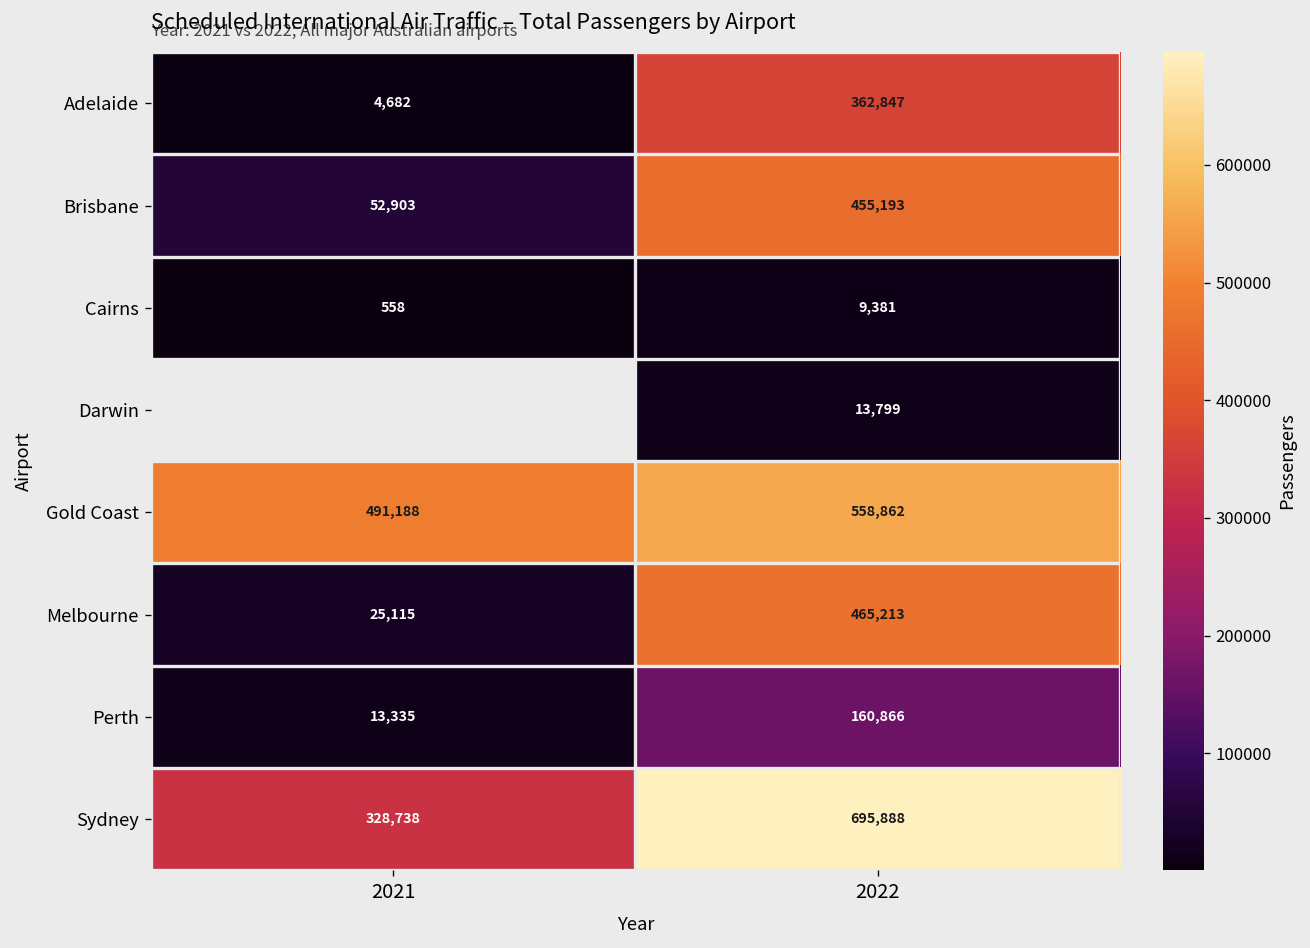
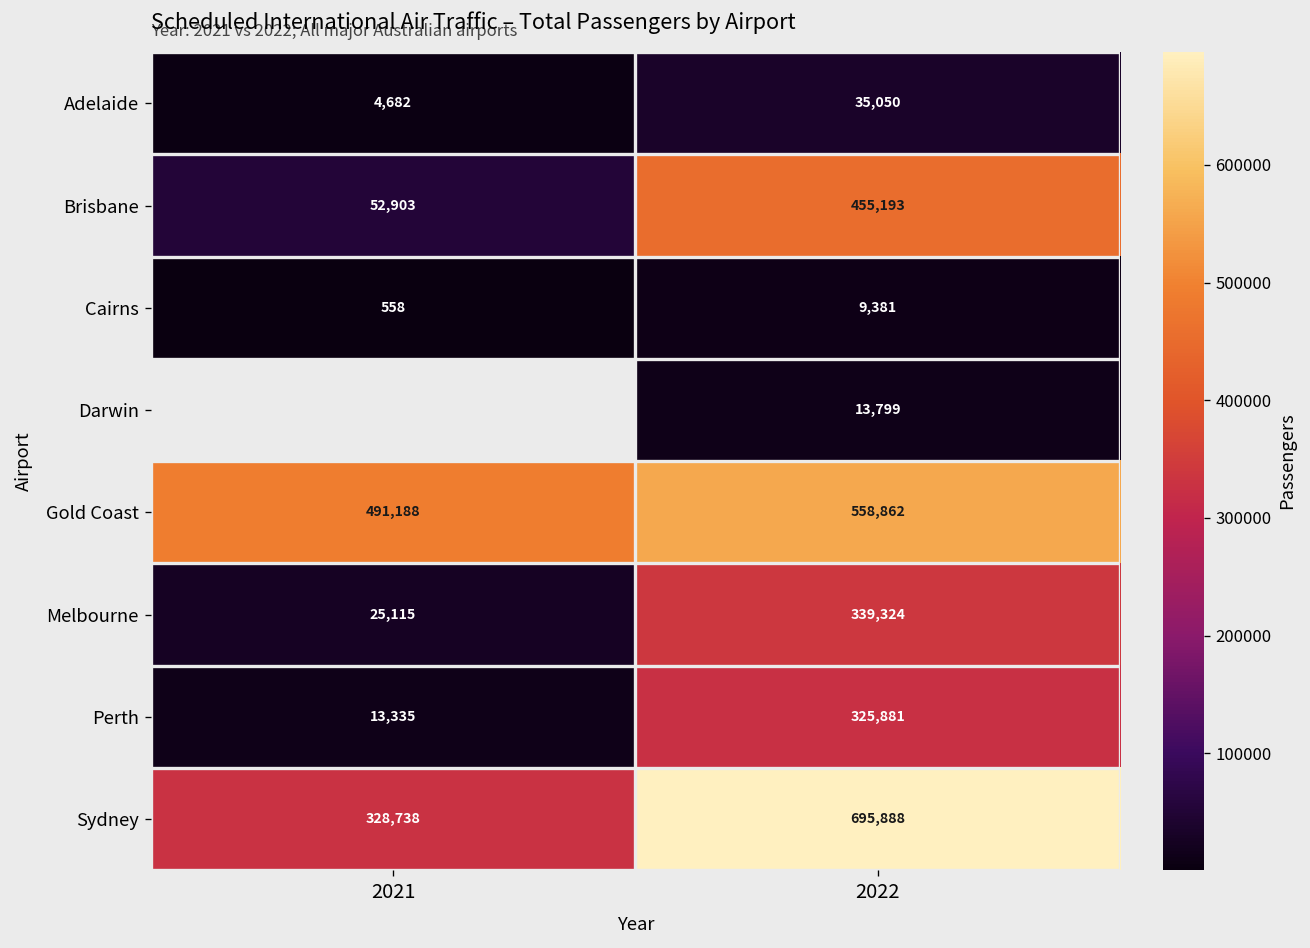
Adelaide, 2022: 362,847 -> 35,050
Melbourne, 2022: 465,213 -> 339,324
Perth, 2022: 160,866 -> 325,881
